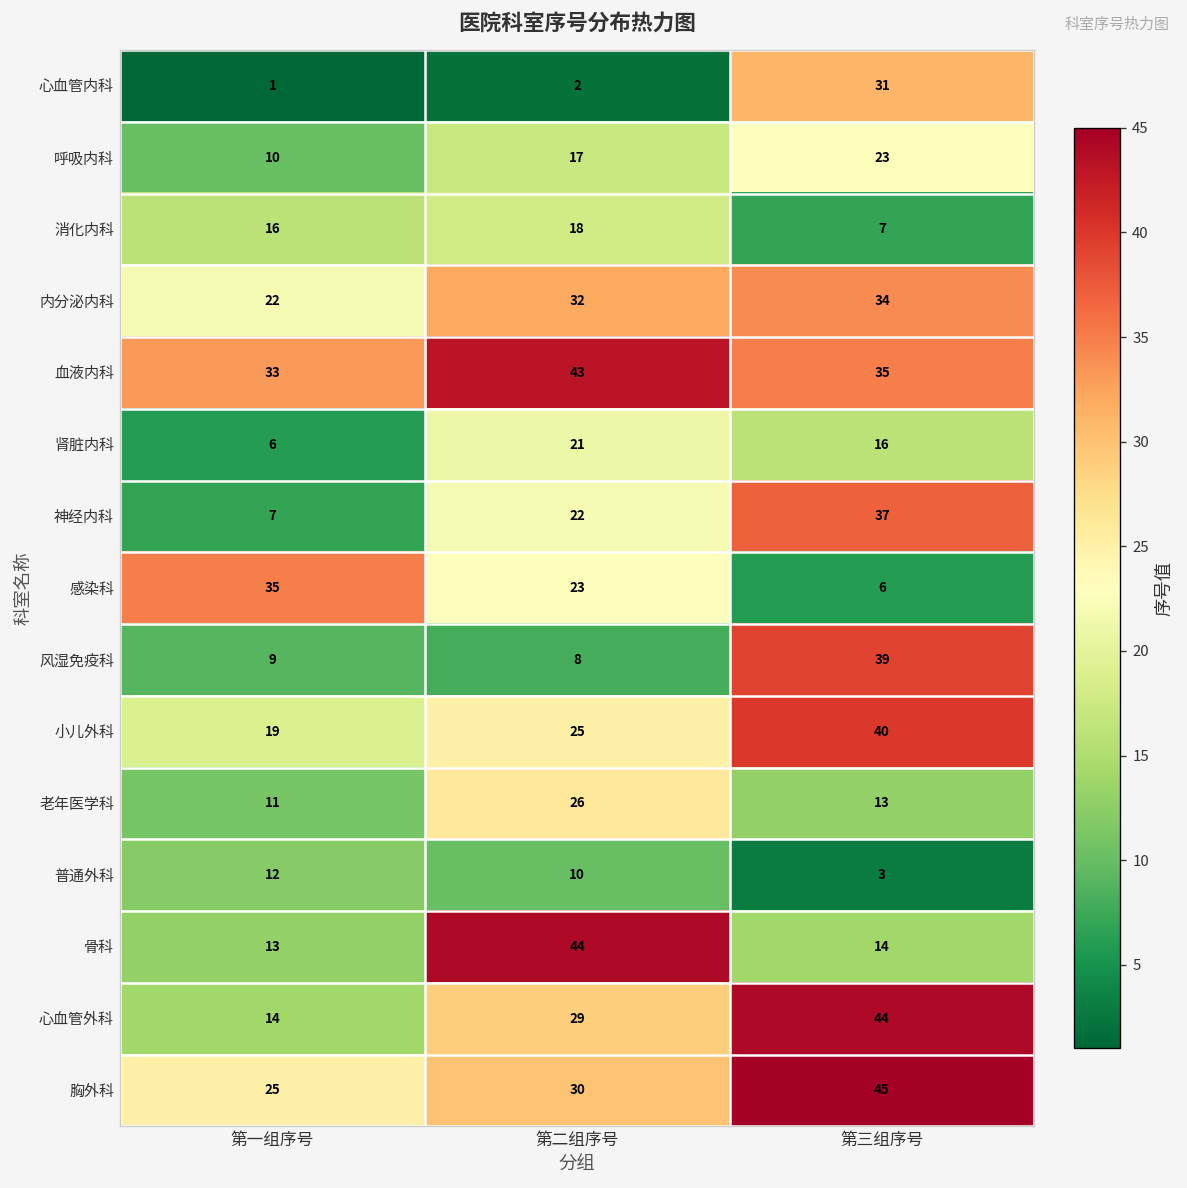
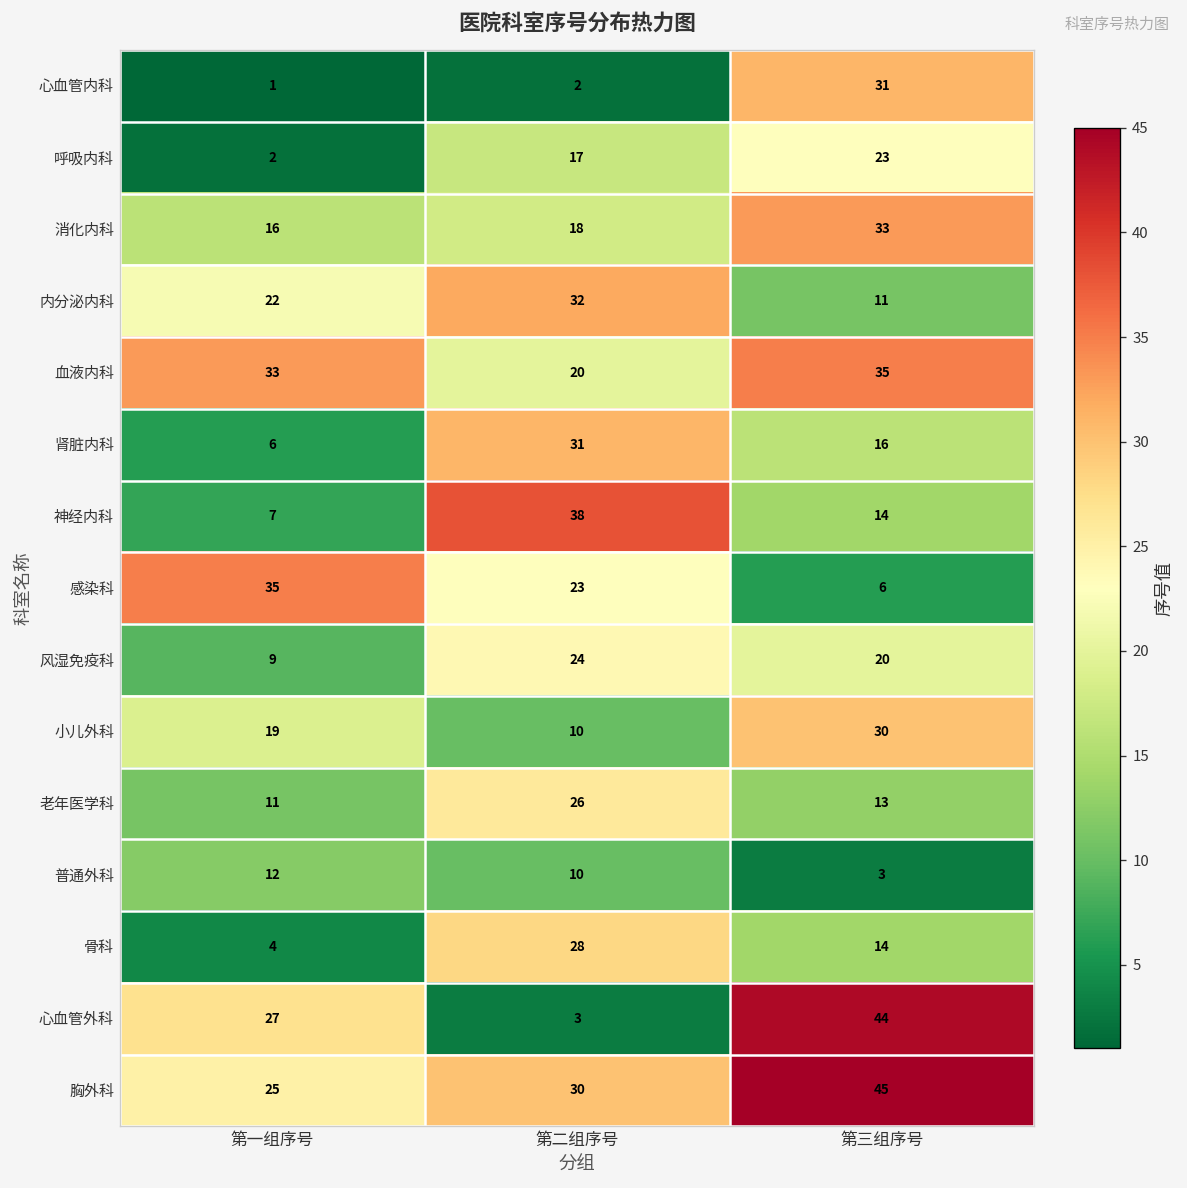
呼吸内科, 第一组序号: 10 -> 2
消化内科, 第三组序号: 7 -> 33
内分泌内科, 第三组序号: 34 -> 11
血液内科, 第二组序号: 43 -> 20
肾脏内科, 第二组序号: 21 -> 31
神经内科, 第二组序号: 22 -> 38
神经内科, 第三组序号: 37 -> 14
风湿免疫科, 第二组序号: 8 -> 24
风湿免疫科, 第三组序号: 39 -> 20
小儿外科, 第二组序号: 25 -> 10
小儿外科, 第三组序号: 40 -> 30
骨科, 第一组序号: 13 -> 4
骨科, 第二组序号: 44 -> 28
心血管外科, 第一组序号: 14 -> 27
心血管外科, 第二组序号: 29 -> 3
